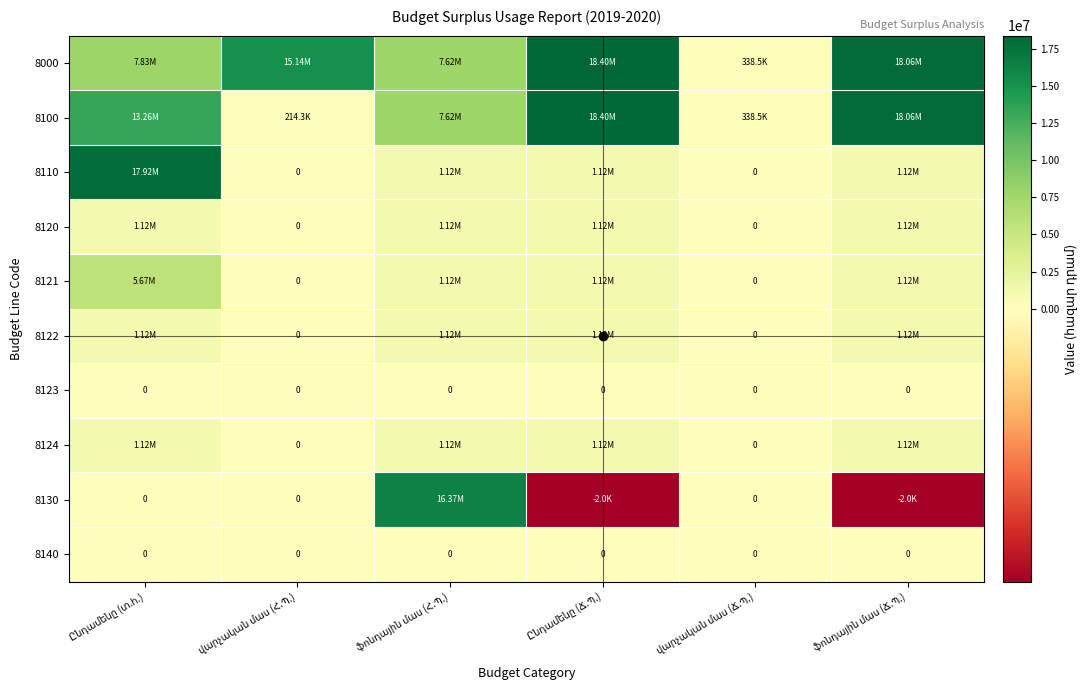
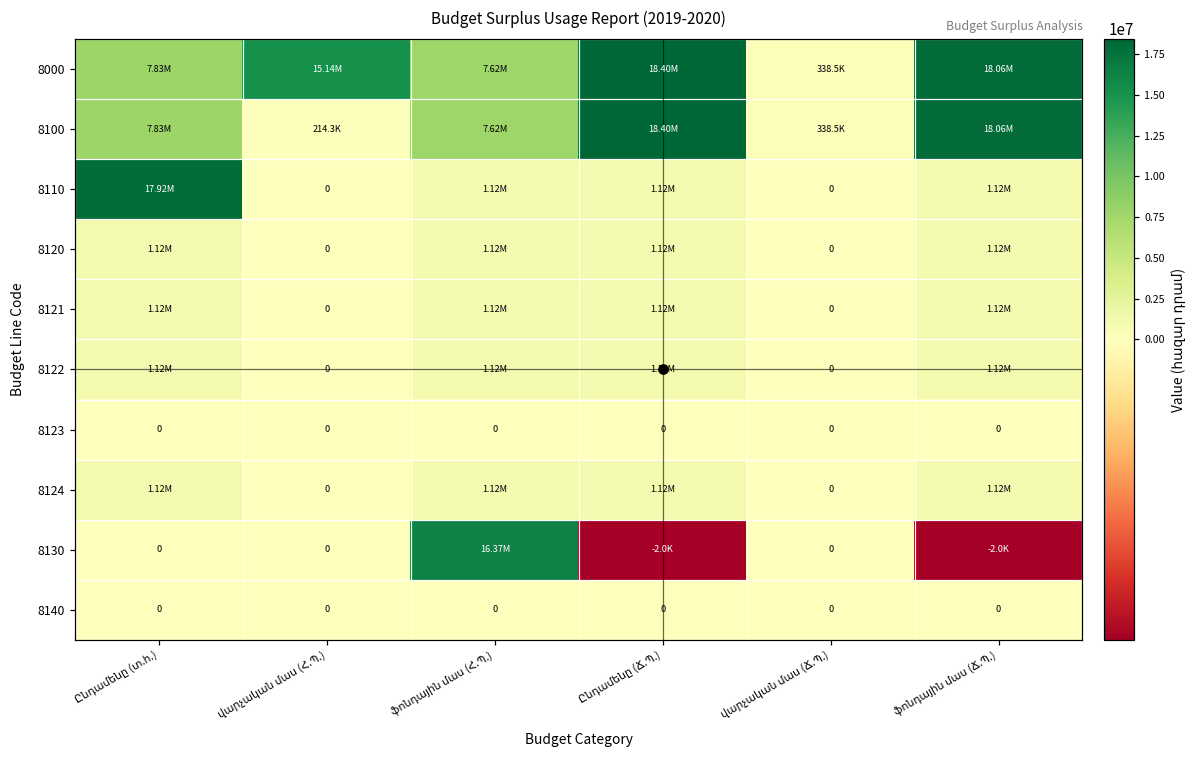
8100, Ընդամենը (տ.հ.): 13.26M -> 7.83M
8121, Ընդամենը (տ.հ.): 5.67M -> 1.12M
